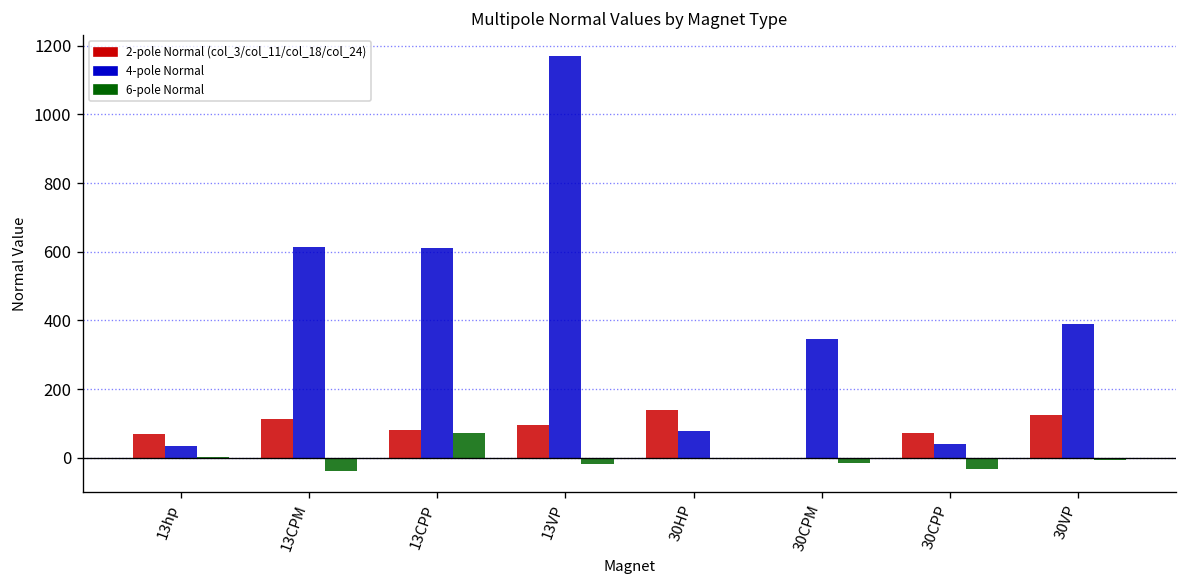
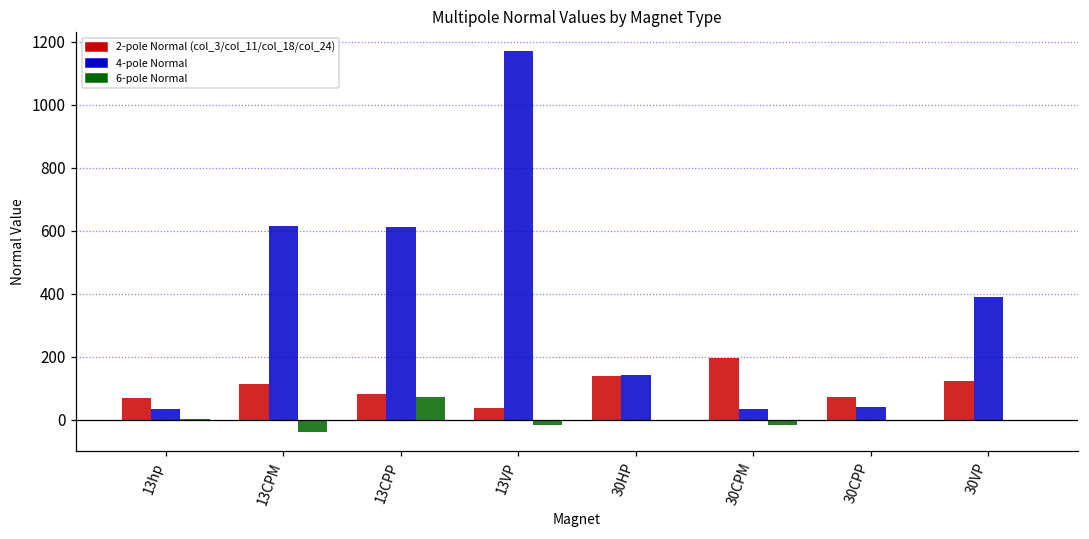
2-pole Normal (col_3/col_11/col_18/col_24), 13VP: 100 -> 40
4-pole Normal, 30HP: 80 -> 140
2-pole Normal (col_3/col_11/col_18/col_24), 30CPM: 0 -> 200
4-pole Normal, 30CPM: 350 -> 30
6-pole Normal, 30CPP: -30 -> -10
